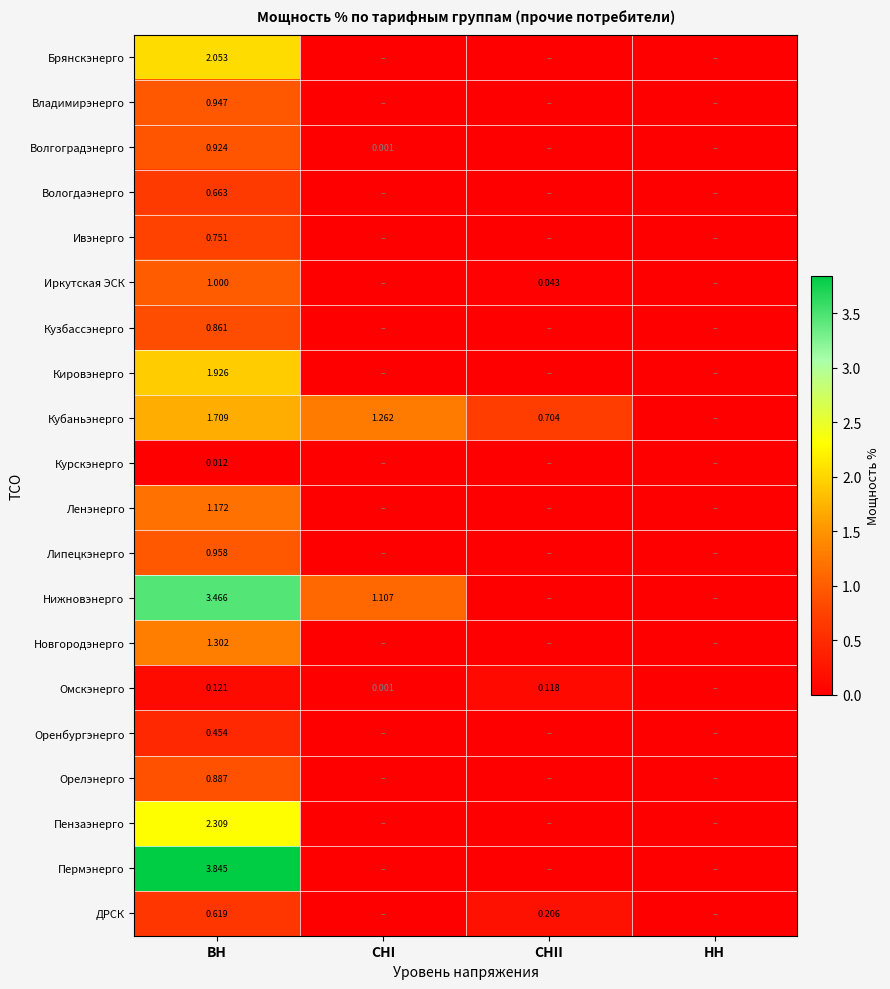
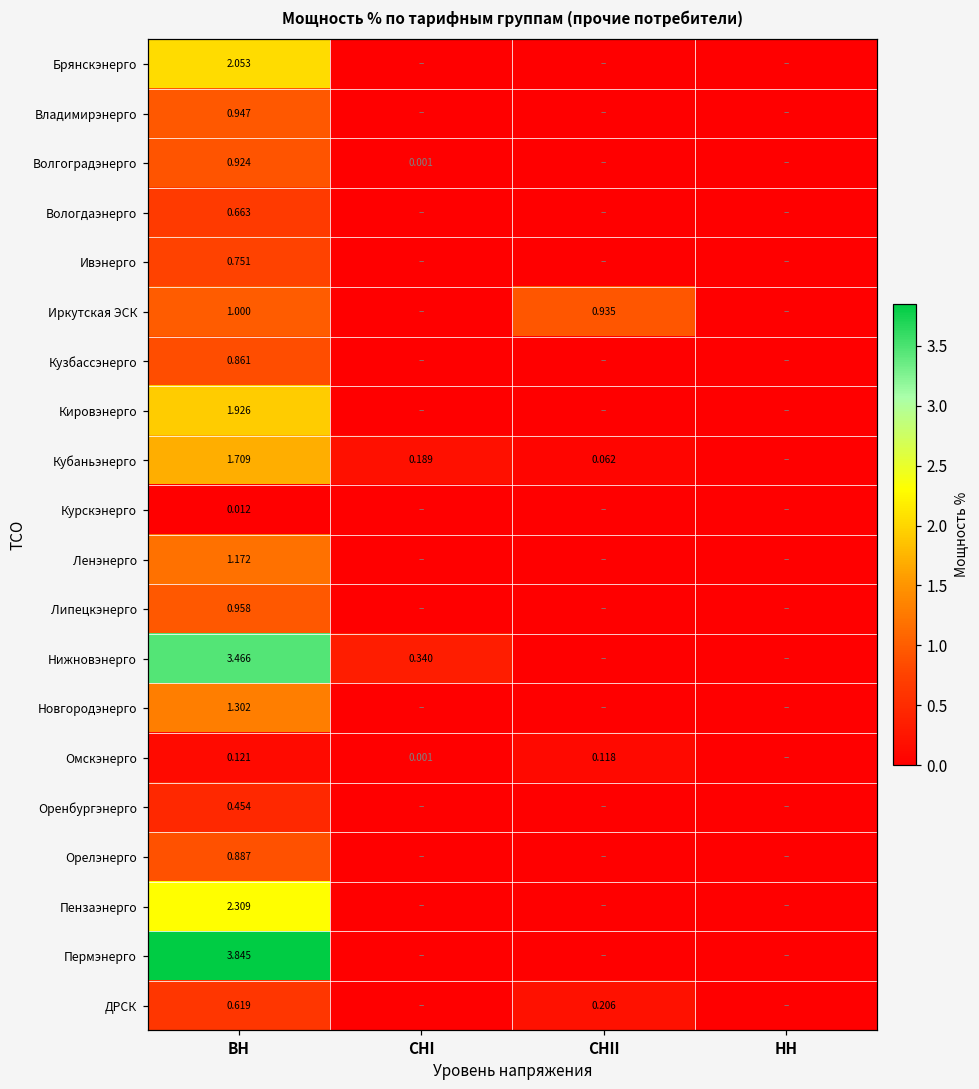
Иркутская ЭСК, СНII: 0.043 -> 0.935
Кубаньэнерго, СНI: 1.262 -> 0.189
Кубаньэнерго, СНII: 0.704 -> 0.062
Нижновэнерго, СНI: 1.107 -> 0.340
